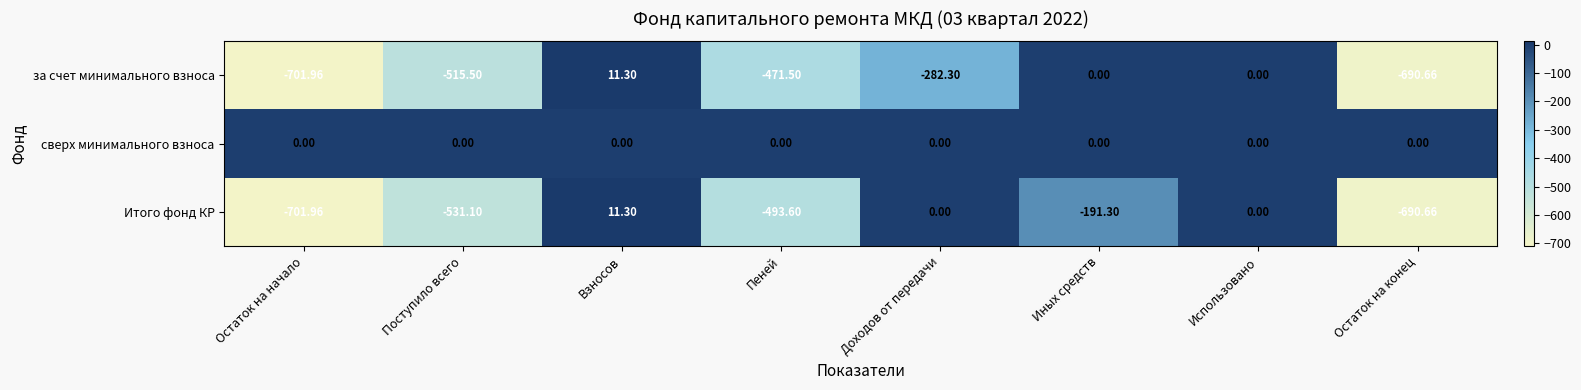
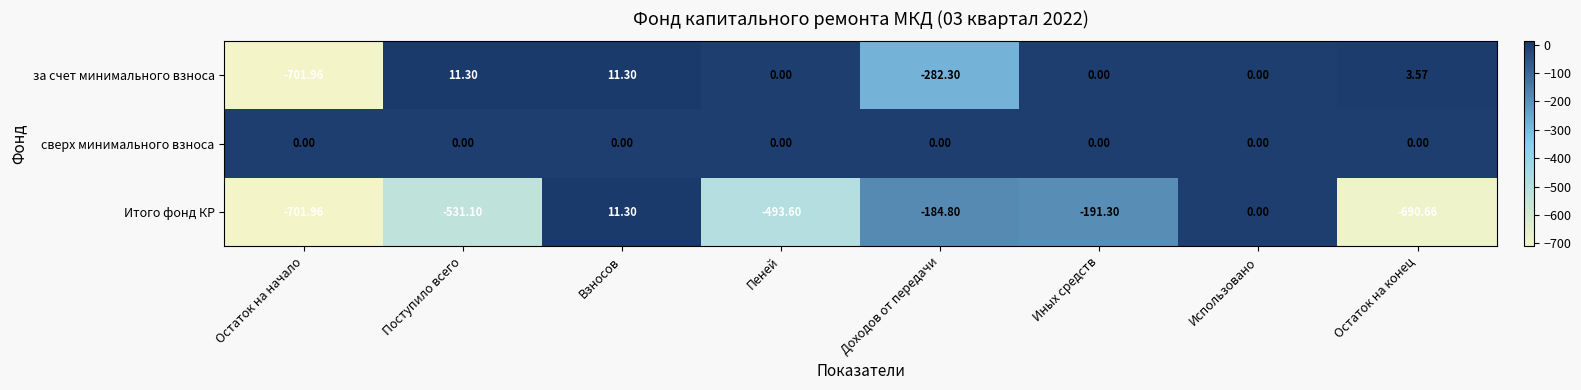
за счет минимального взноса, Поступило всего: -515.50 -> 11.30
за счет минимального взноса, Пеней: -471.50 -> 0.00
за счет минимального взноса, Остаток на конец: -690.66 -> 3.57
Итого фонд КР, Доходов от передачи: 0.00 -> -184.80
